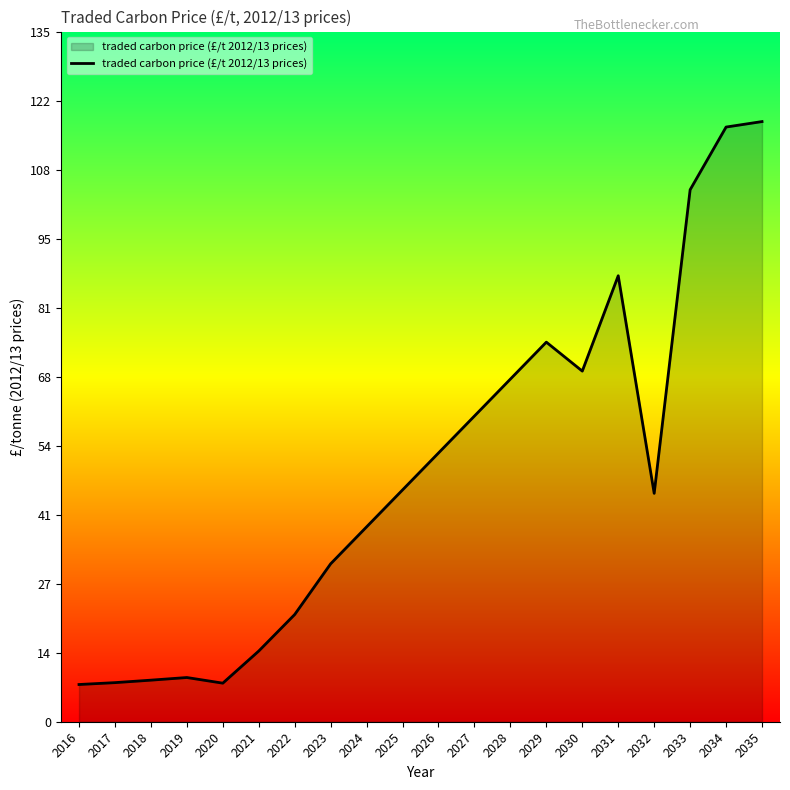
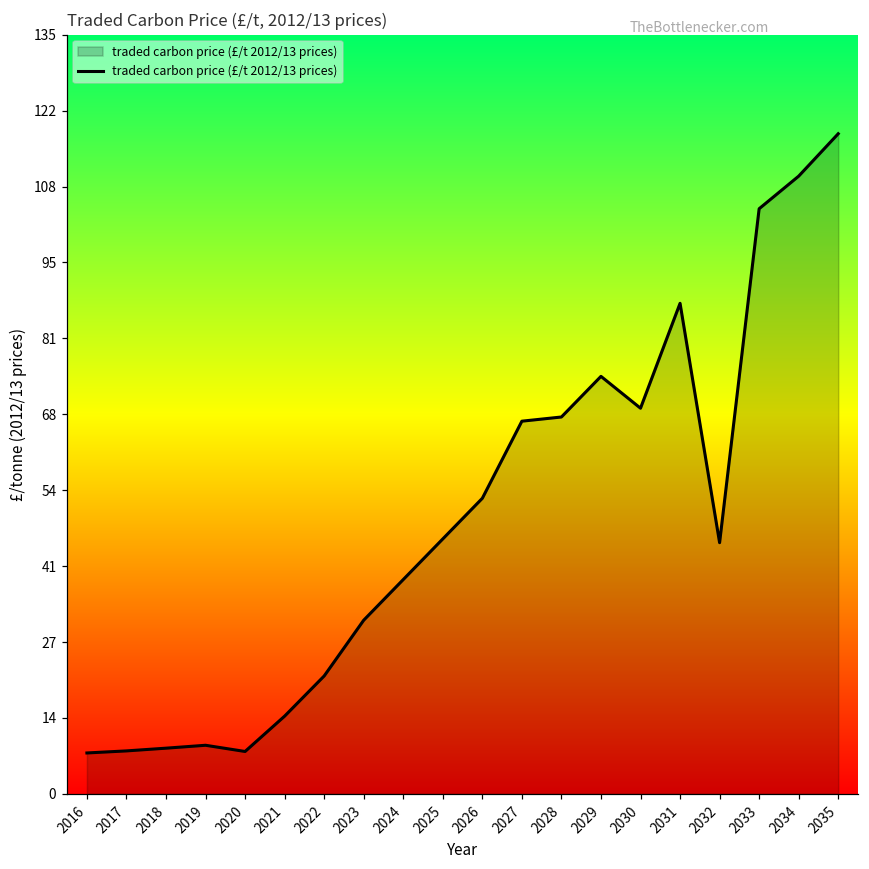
2027: 60 -> 66
2034: 117 -> 110
